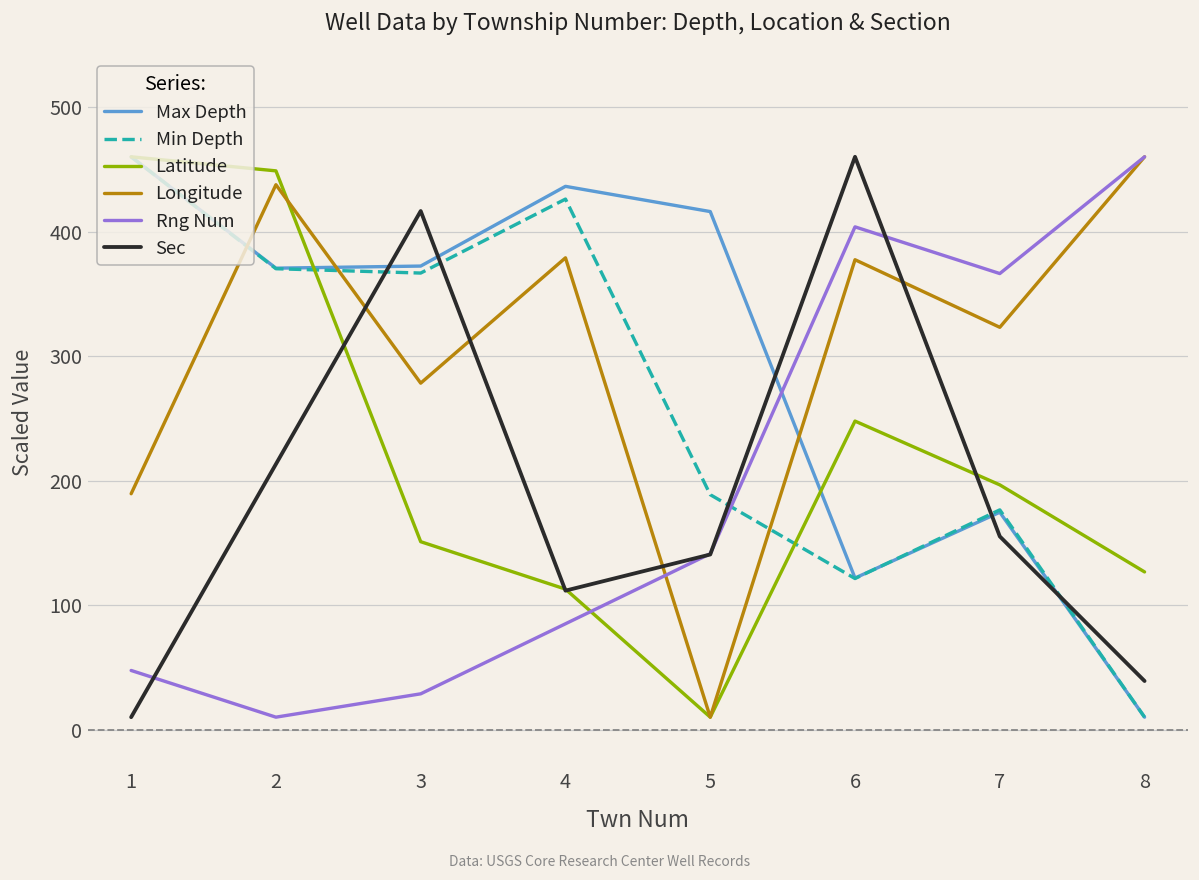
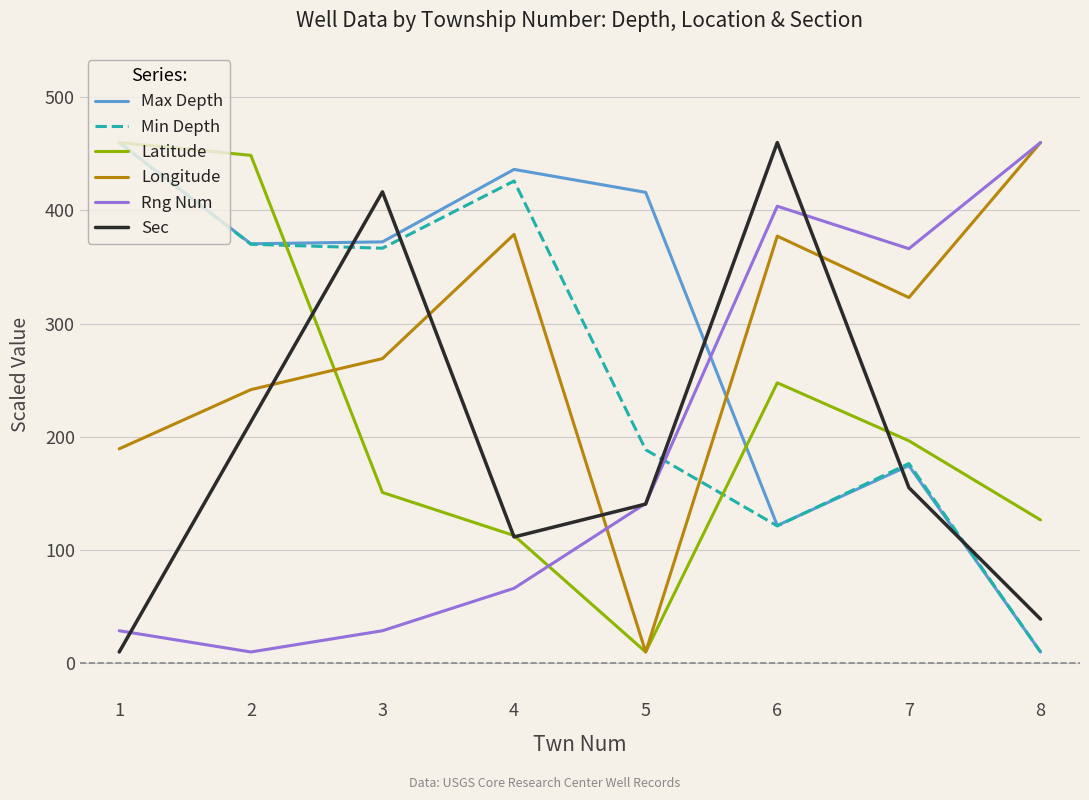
Rng Num, 1: 48 -> 29
Longitude, 2: 438 -> 242
Longitude, 3: 278 -> 269
Rng Num, 4: 85 -> 66
